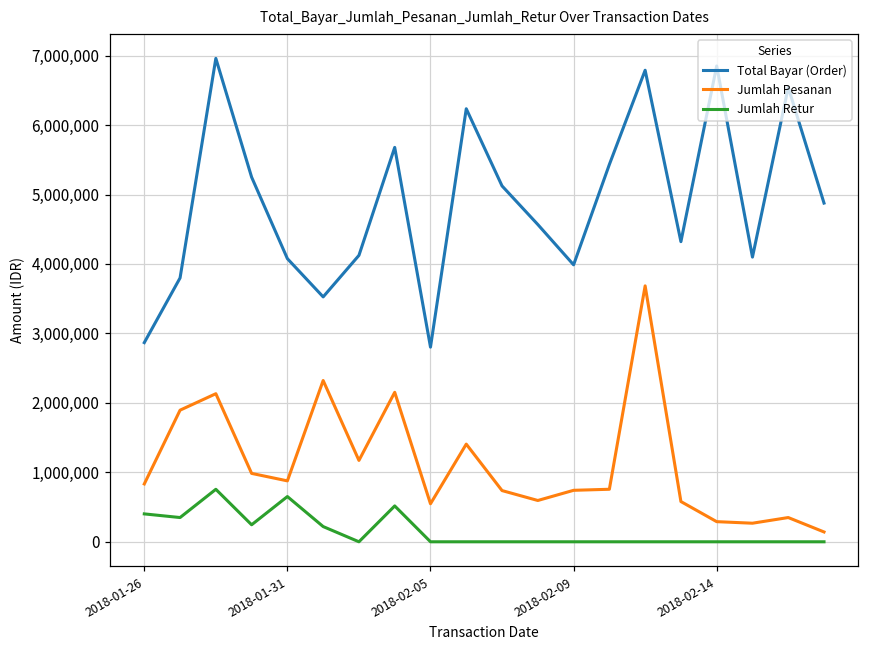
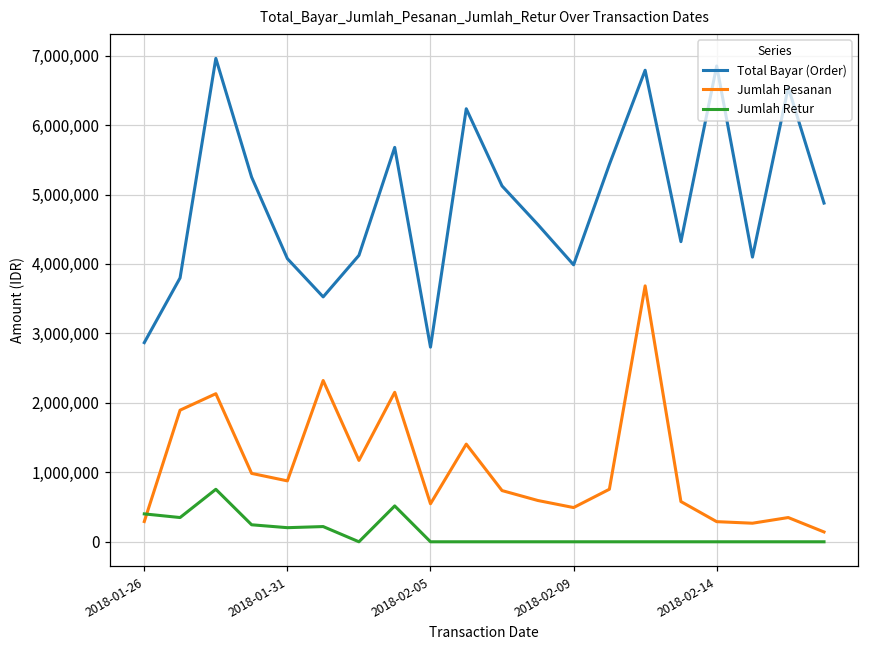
Jumlah Pesanan, 2018-01-26: 800,000 -> 300,000
Jumlah Retur, 2018-01-31: 700,000 -> 200,000
Jumlah Pesanan, 2018-02-09: 700,000 -> 500,000
